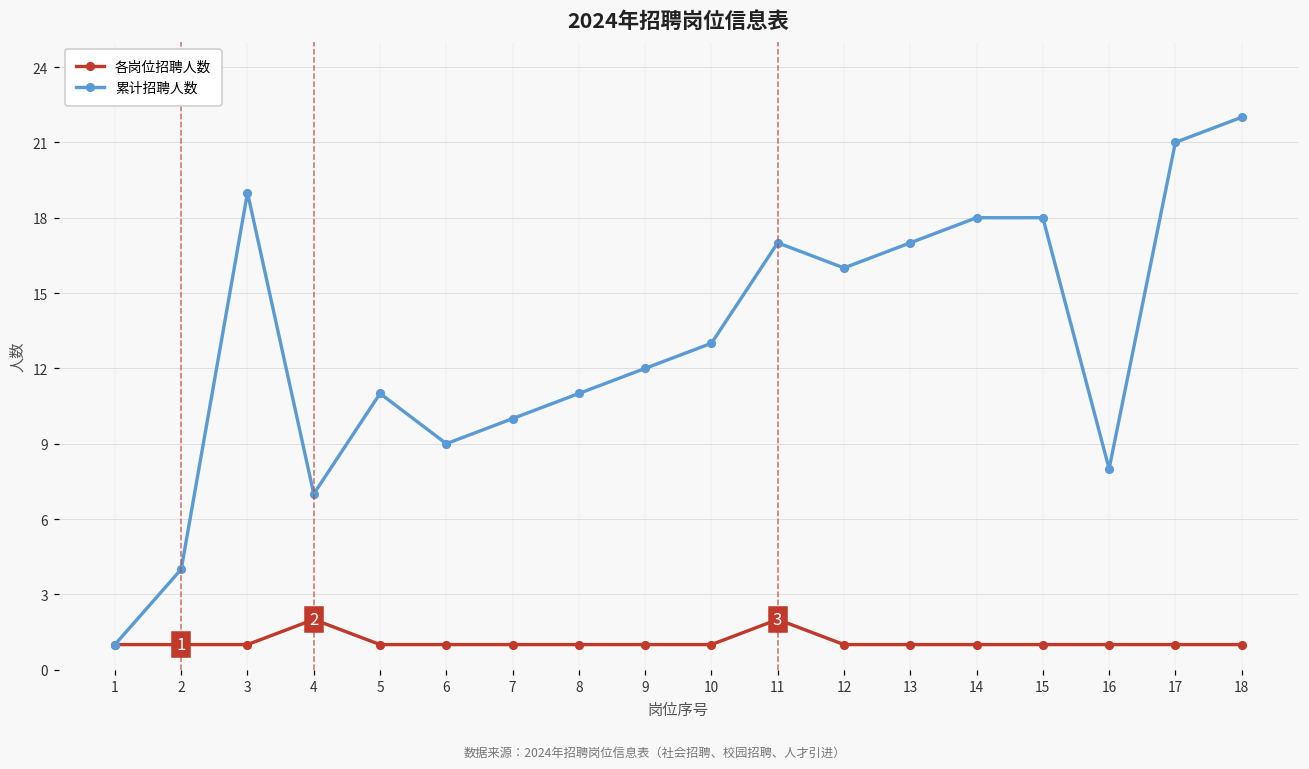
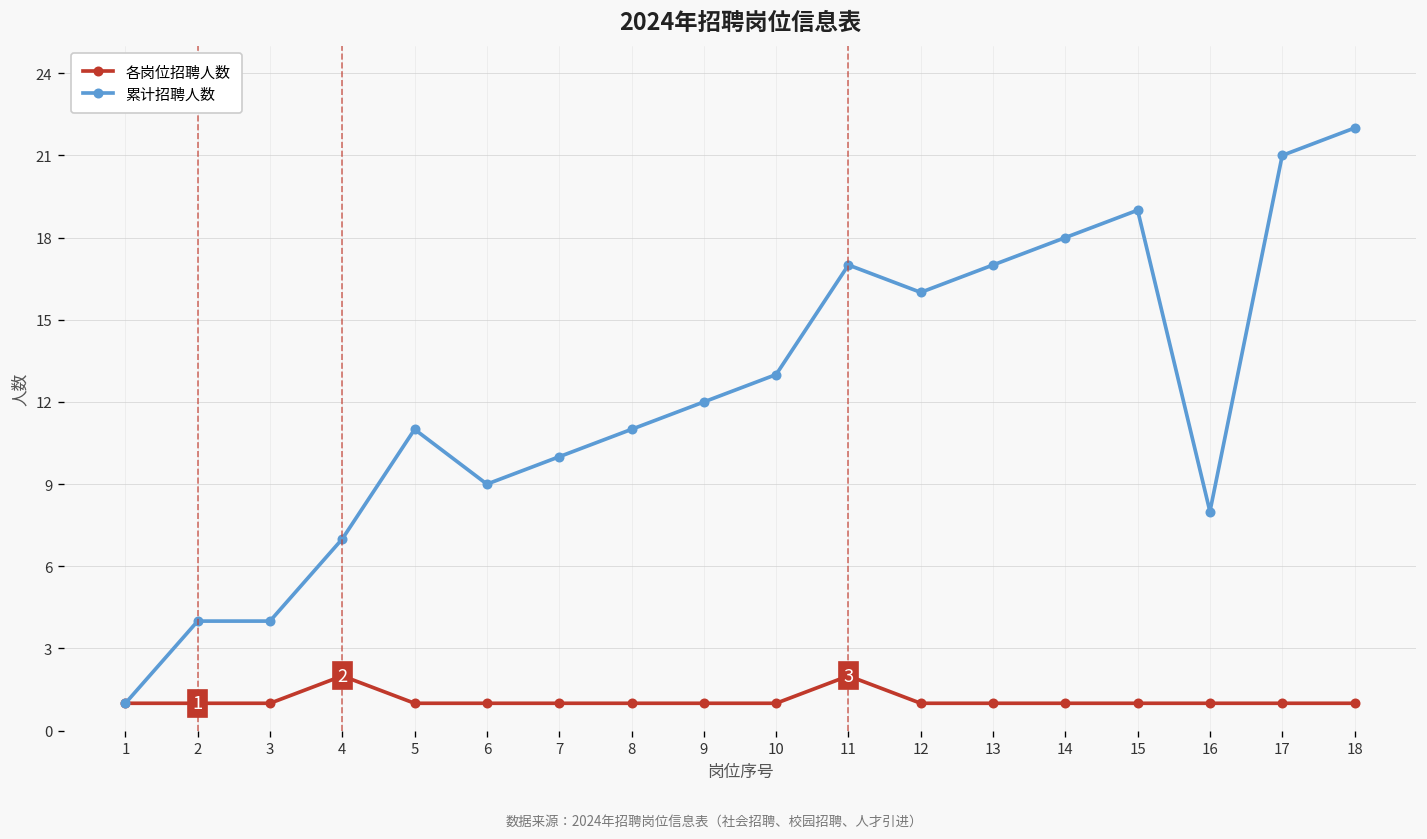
累计招聘人数, 3: 19 -> 4
累计招聘人数, 15: 18 -> 19
